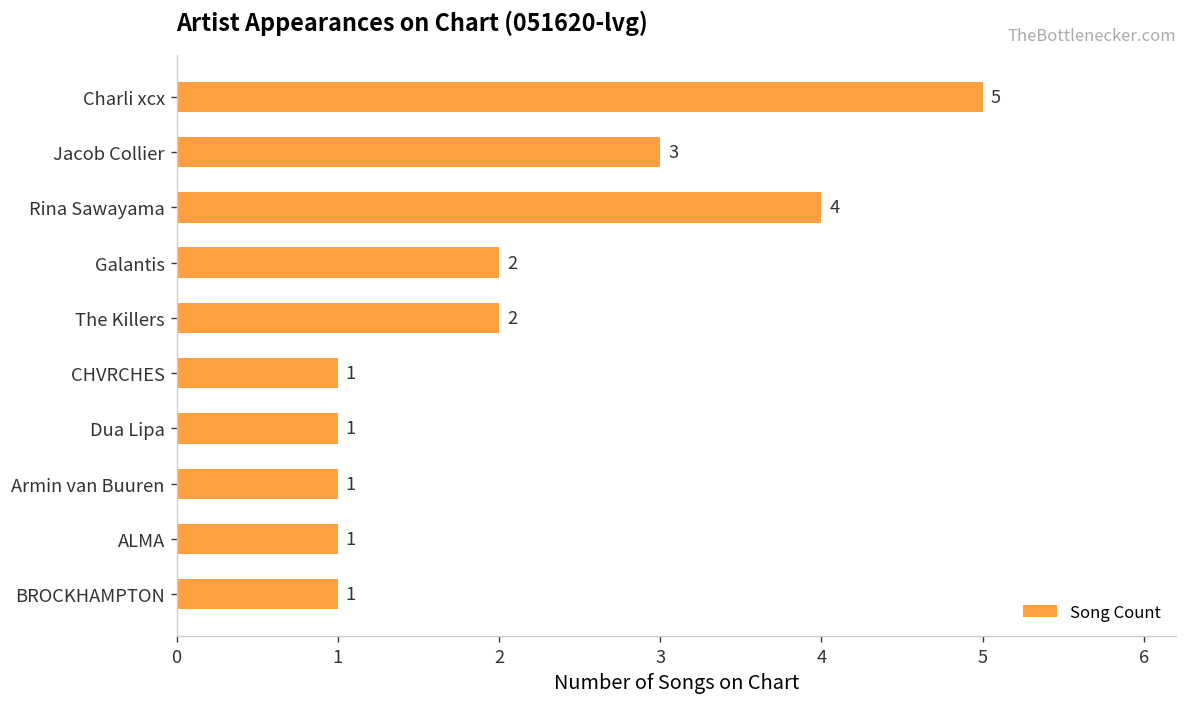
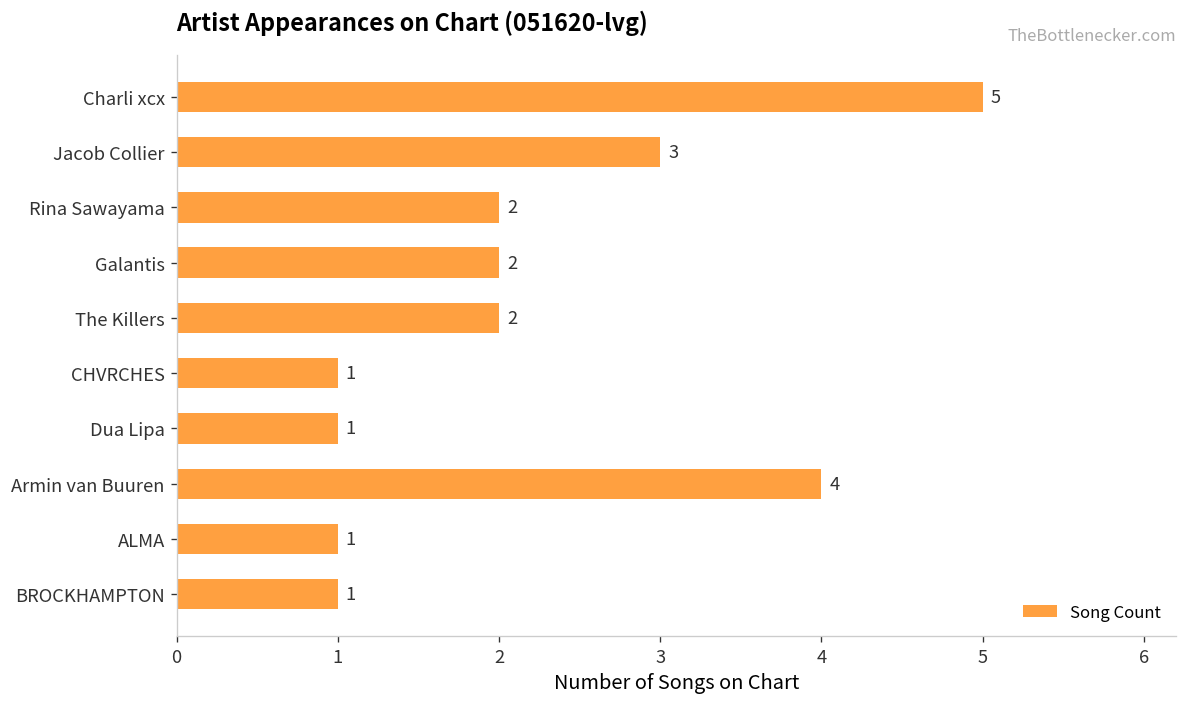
Rina Sawayama: 4 -> 2
Armin van Buuren: 1 -> 4
